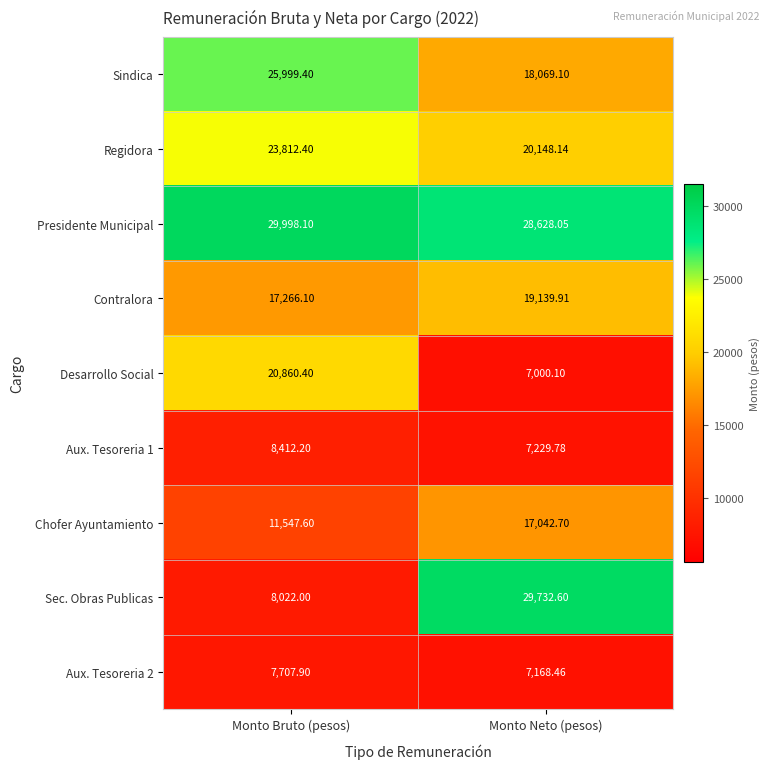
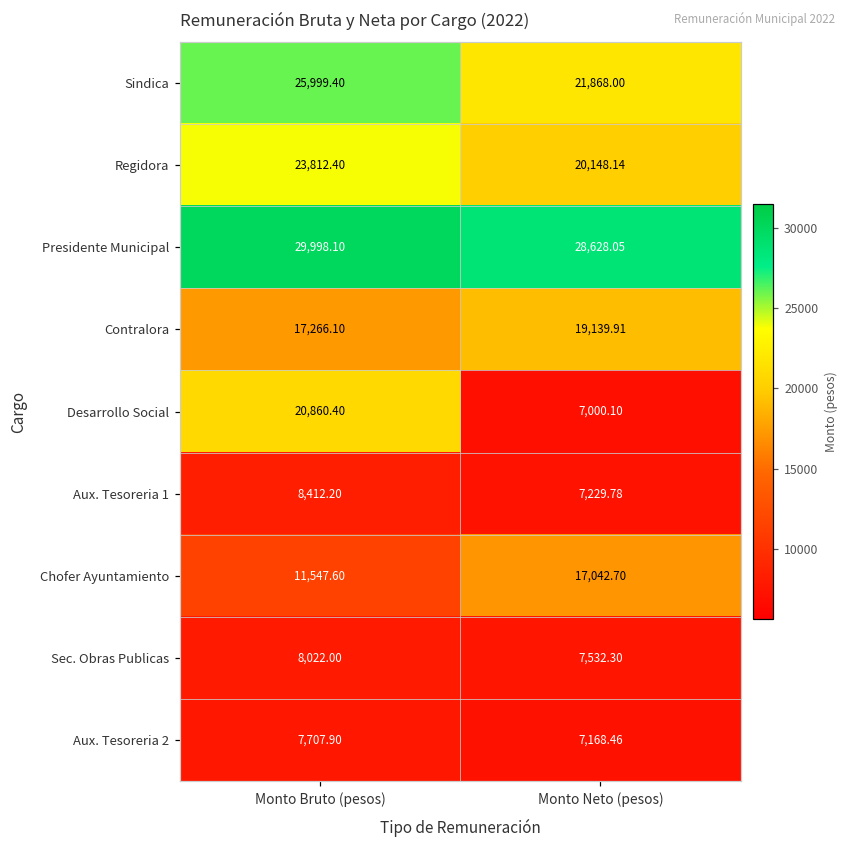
Sindica, Monto Neto (pesos): 18,069.10 -> 21,868.00
Sec. Obras Publicas, Monto Neto (pesos): 29,732.60 -> 7,532.30
